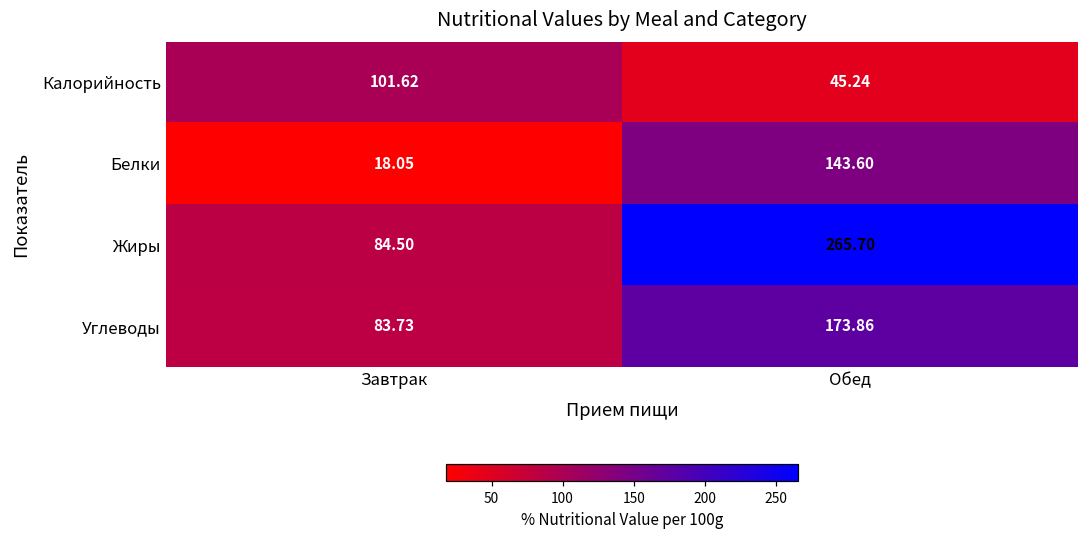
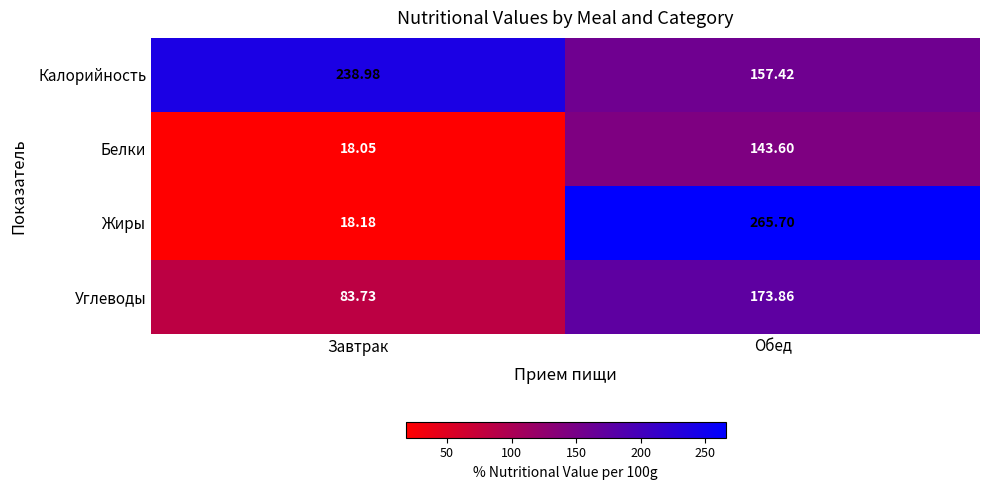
Калорийность, Завтрак: 101.62 -> 238.98
Калорийность, Обед: 45.24 -> 157.42
Жиры, Завтрак: 84.50 -> 18.18
